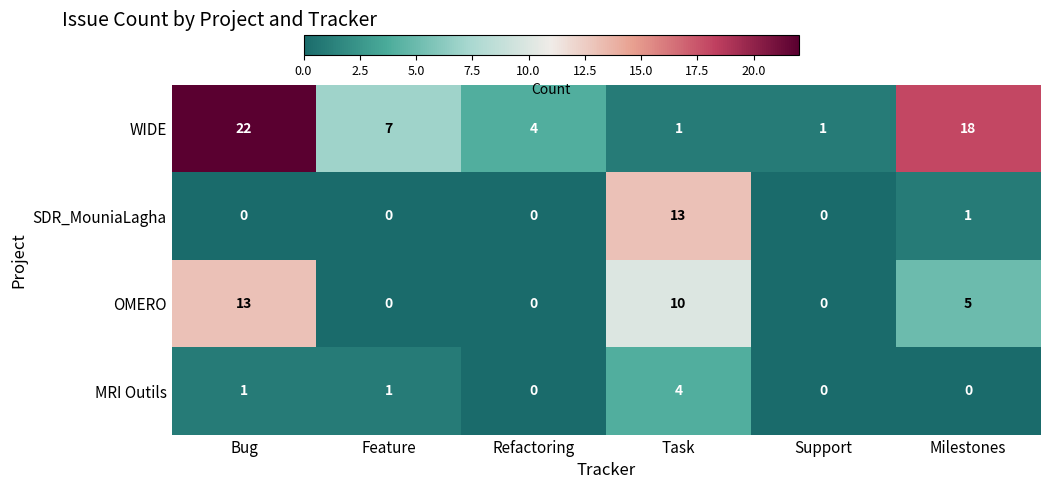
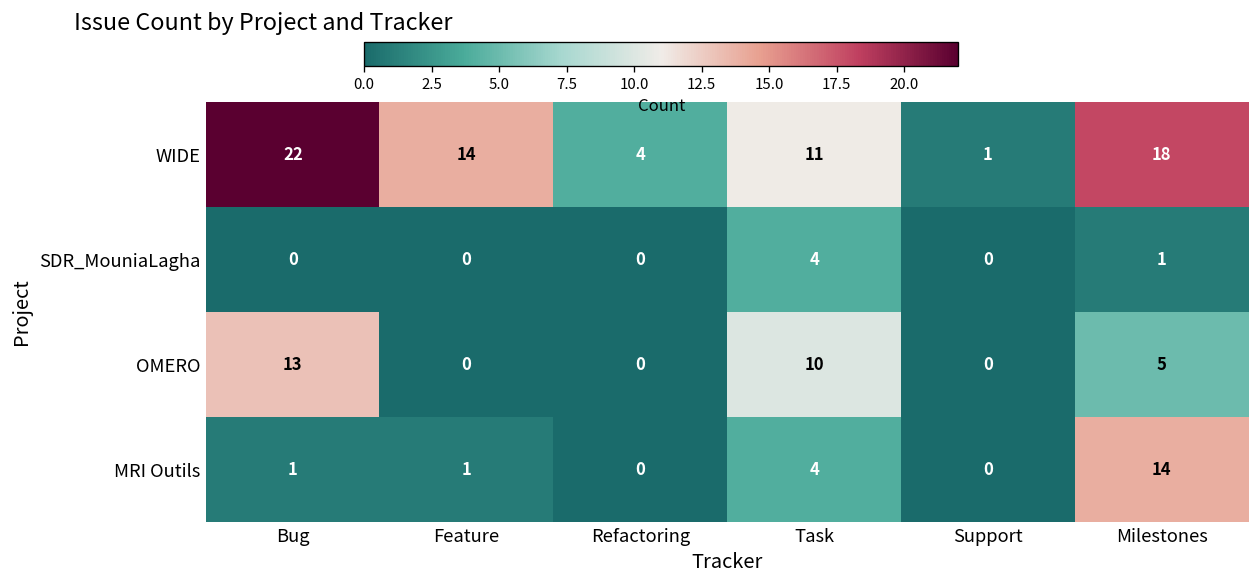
WIDE, Feature: 7 -> 14
WIDE, Task: 1 -> 11
SDR_MouniaLagha, Task: 13 -> 4
MRI Outils, Milestones: 0 -> 14
